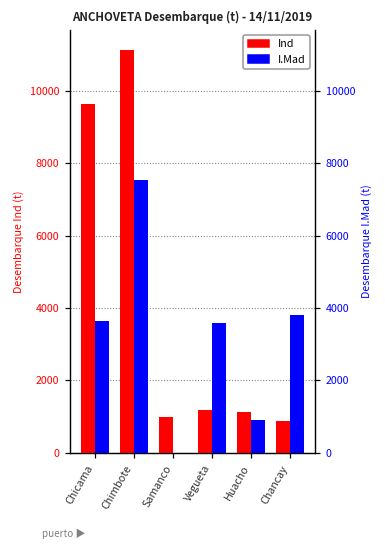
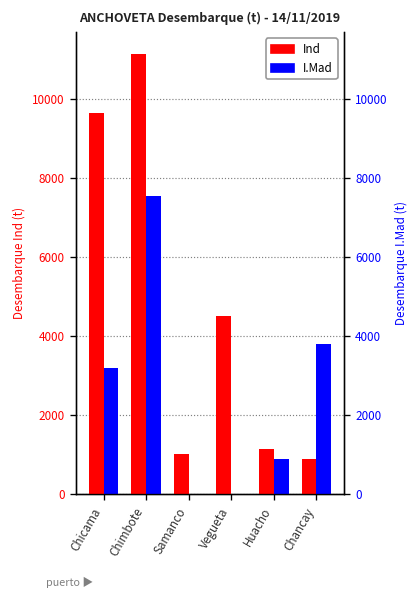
I.Mad, Chicama: 3700 -> 3200
Ind, Vegueta: 1200 -> 4500
I.Mad, Vegueta: 3600 -> 0
